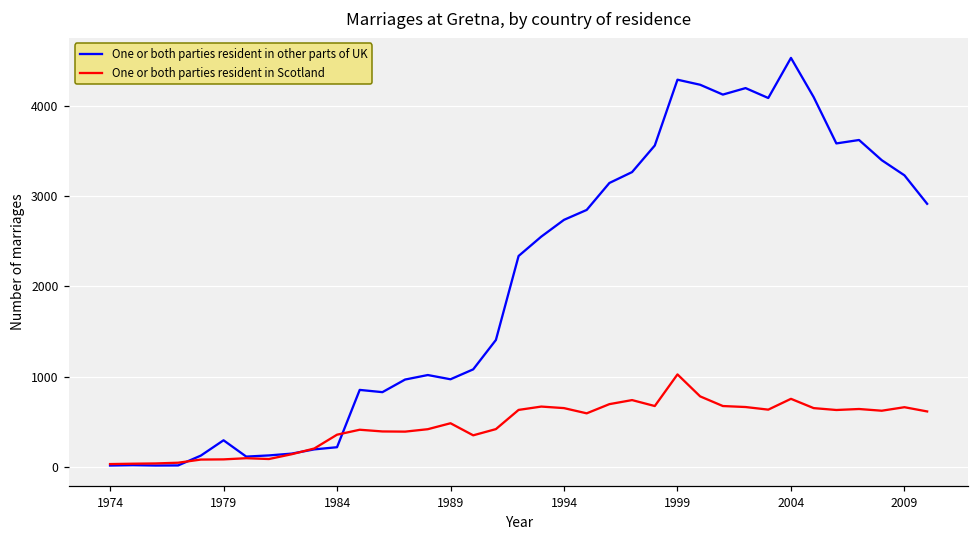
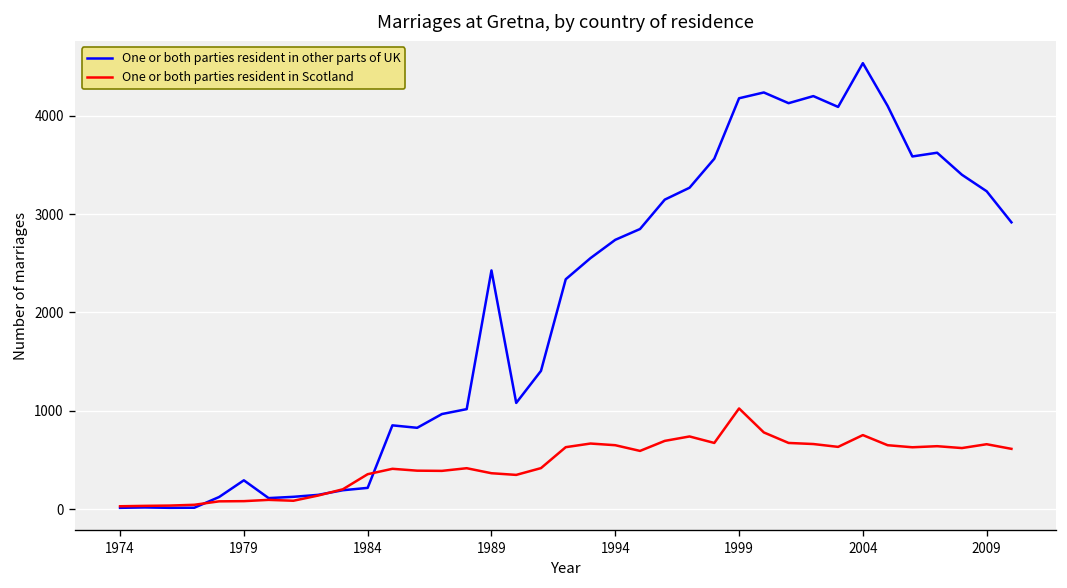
One or both parties resident in other parts of UK, 1989: 1000 -> 2400
One or both parties resident in Scotland, 1989: 500 -> 400
One or both parties resident in other parts of UK, 1999: 4300 -> 4200
